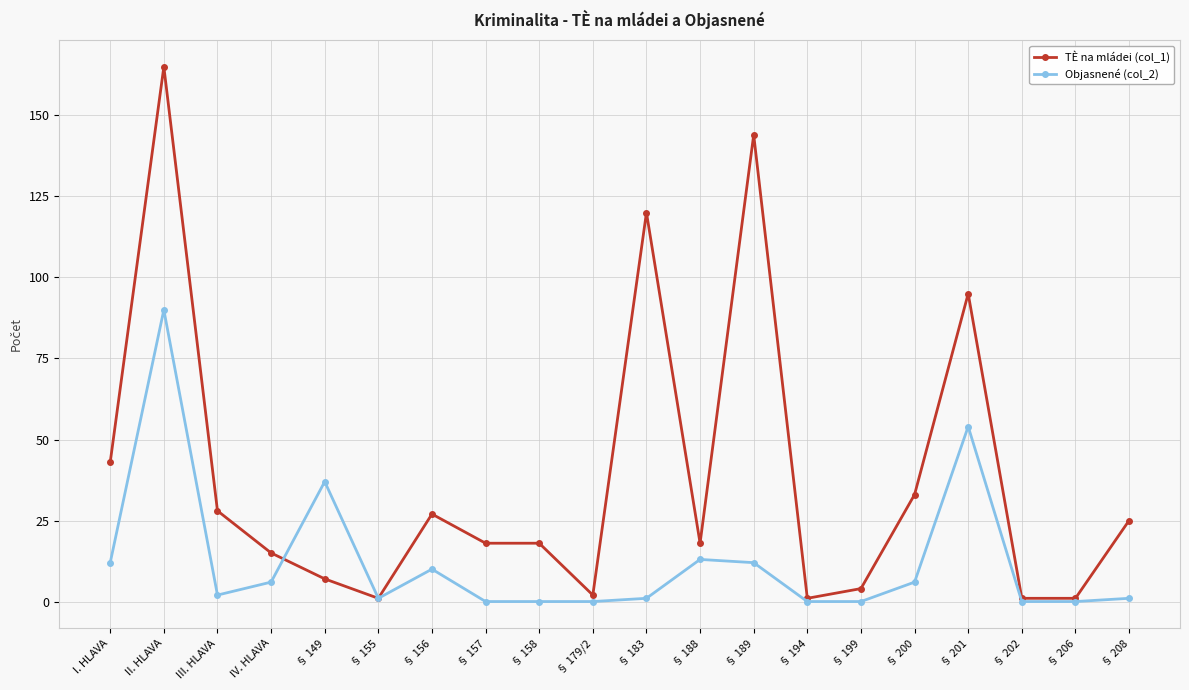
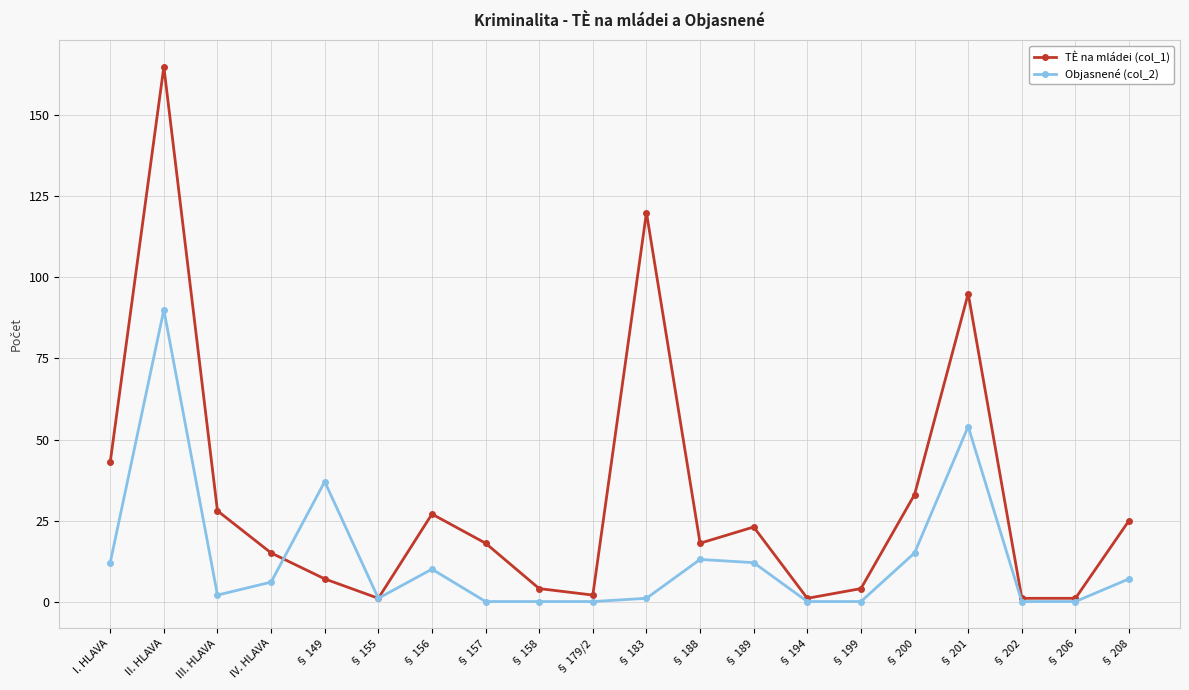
TÈ na mládei (col_1), § 158: 18 -> 4
TÈ na mládei (col_1), § 189: 144 -> 23
Objasnené (col_2), § 200: 6 -> 15
Objasnené (col_2), § 208: 1 -> 7
